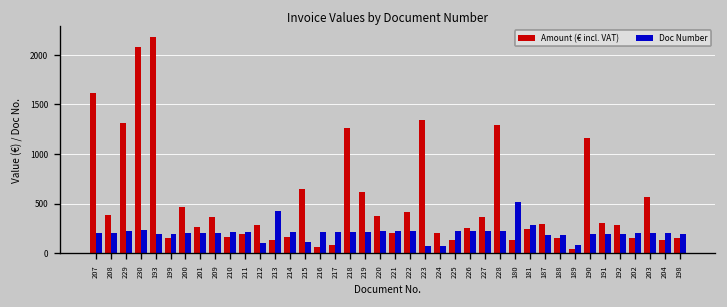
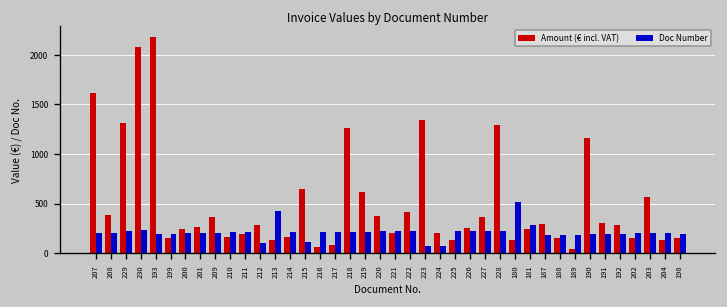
Amount (€ incl. VAT), 200: 500 -> 200
Doc Number, 189: 100 -> 200
